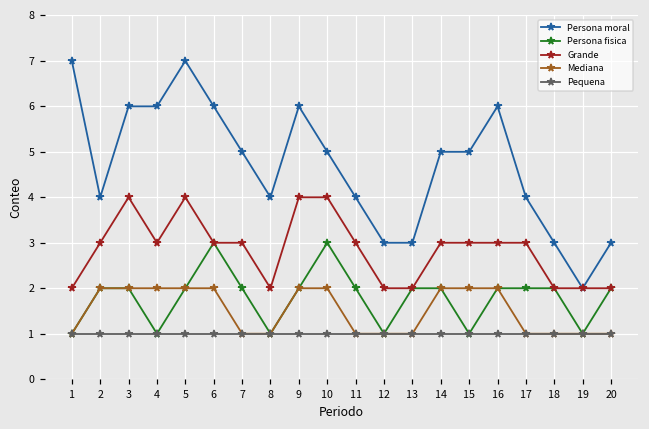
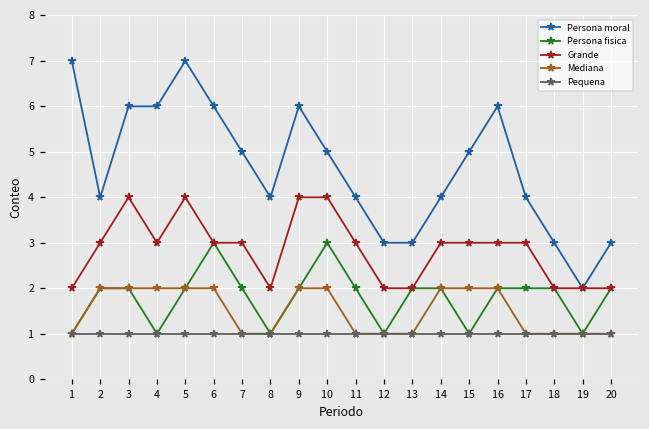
Persona moral, 14: 5 -> 4
